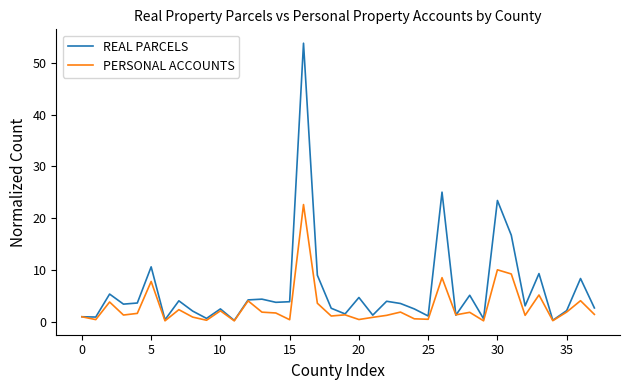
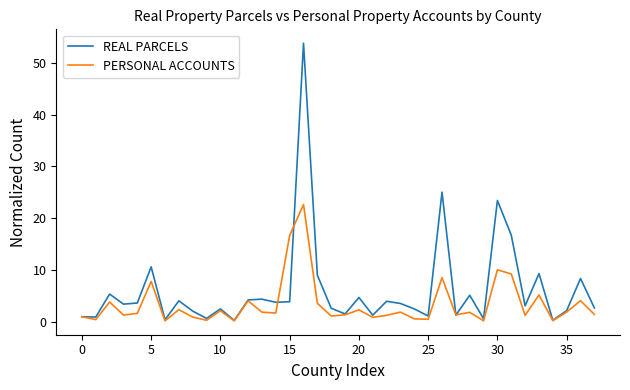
PERSONAL ACCOUNTS, 15: 0 -> 17
PERSONAL ACCOUNTS, 20: 0 -> 2
